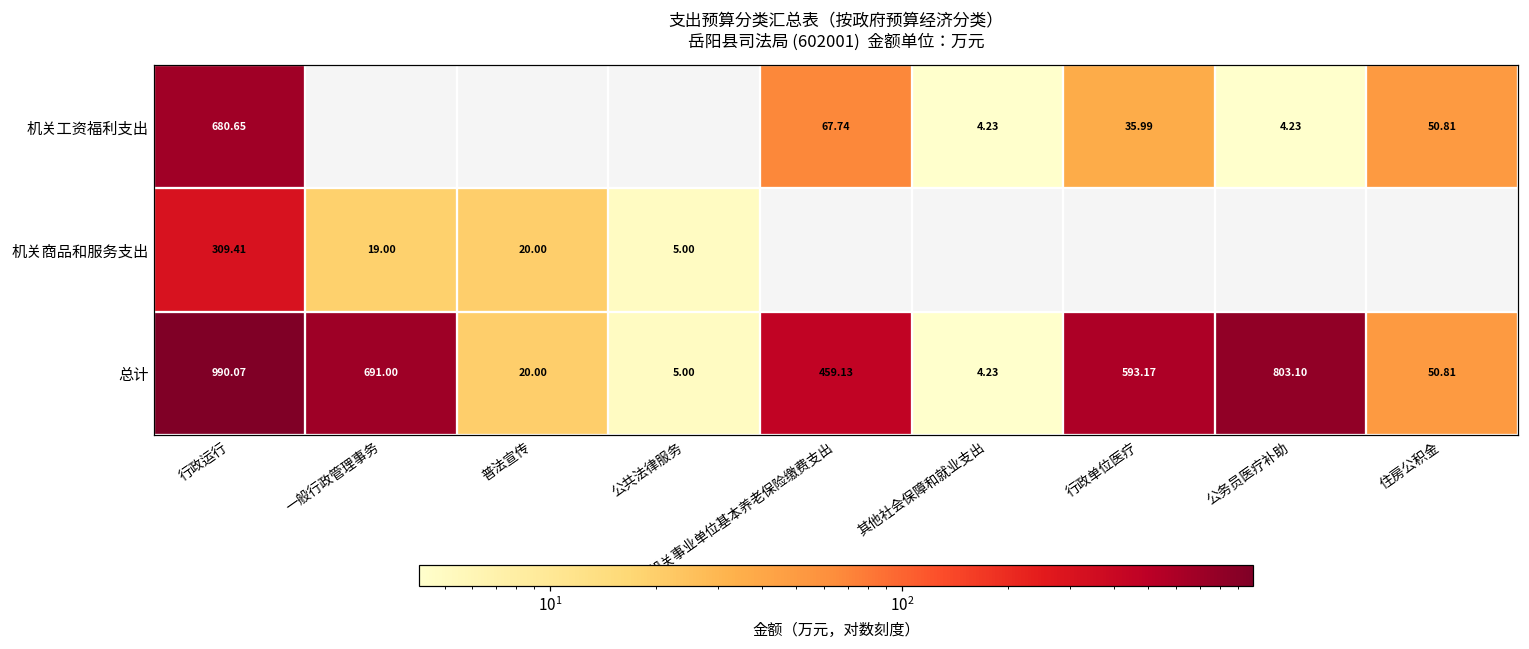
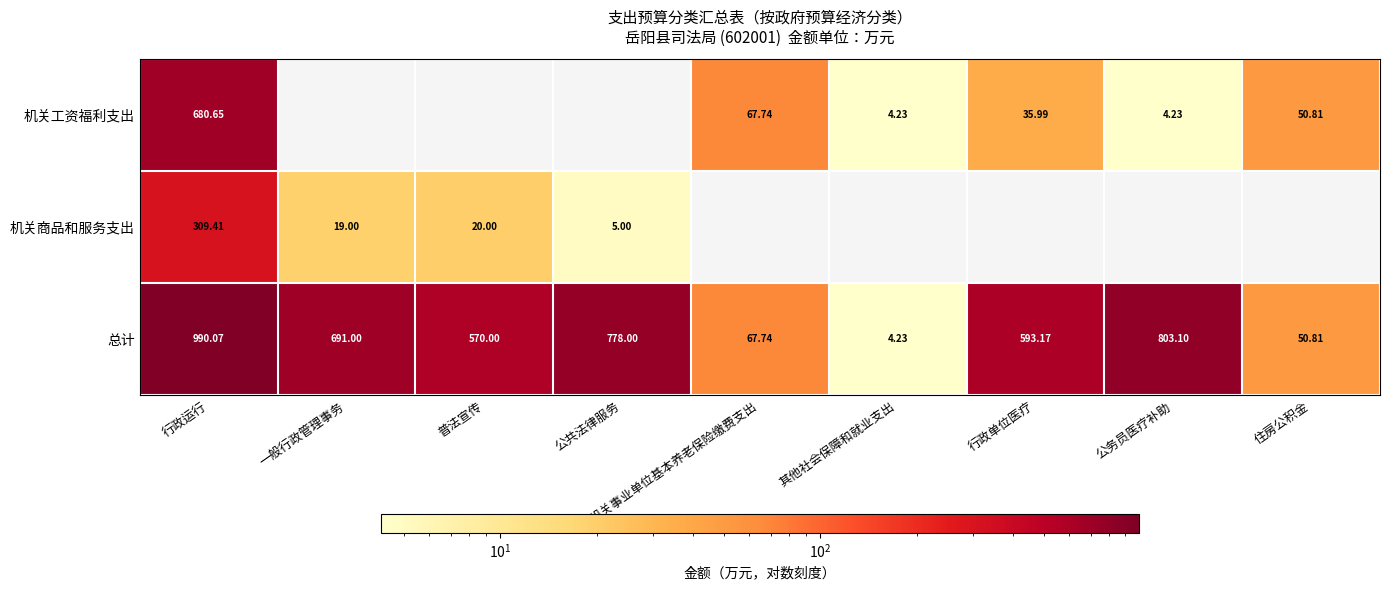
总计, 普法宣传: 20.00 -> 570.00
总计, 公共法律服务: 5.00 -> 778.00
总计, 机关事业单位基本养老保险缴费支出: 459.13 -> 67.74
